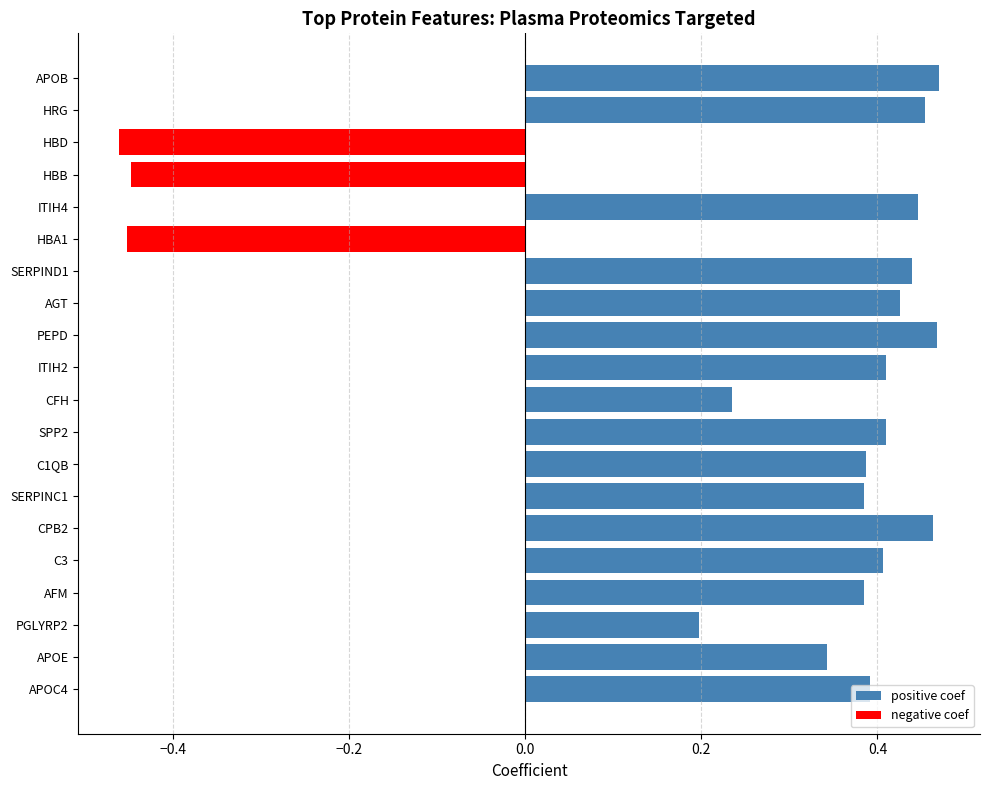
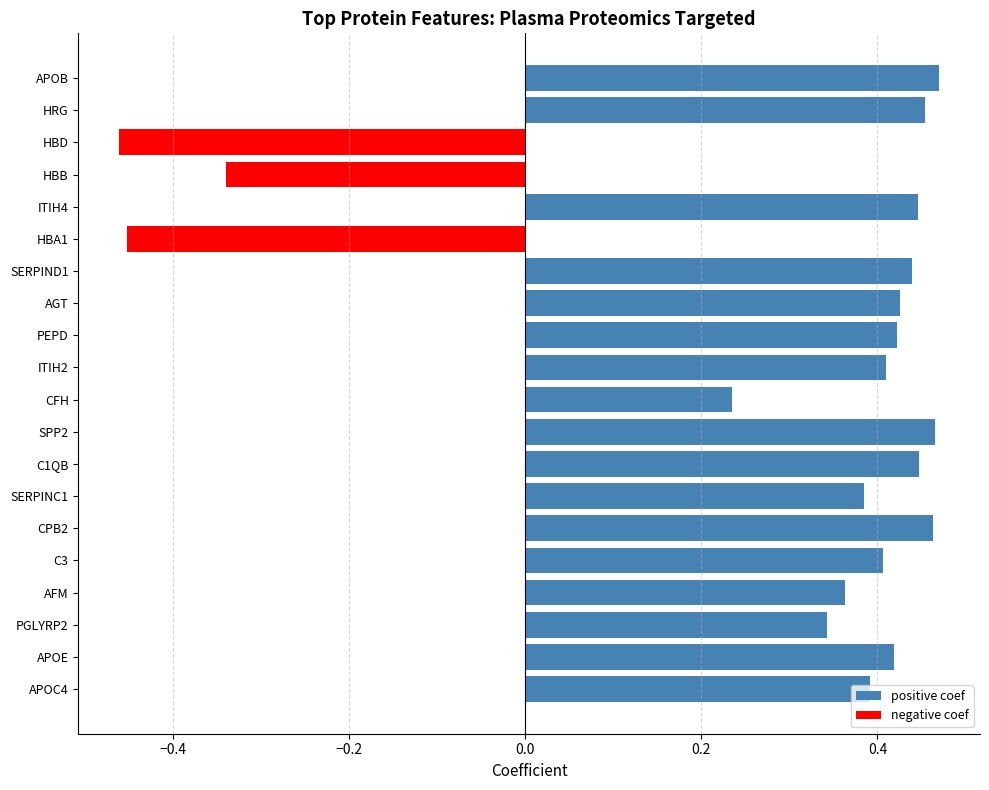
negative coef, HBB: -0.45 -> -0.34
positive coef, PEPD: 0.47 -> 0.42
positive coef, SPP2: 0.41 -> 0.47
positive coef, C1QB: 0.39 -> 0.45
positive coef, AFM: 0.39 -> 0.36
positive coef, PGLYRP2: 0.20 -> 0.34
positive coef, APOE: 0.34 -> 0.42
